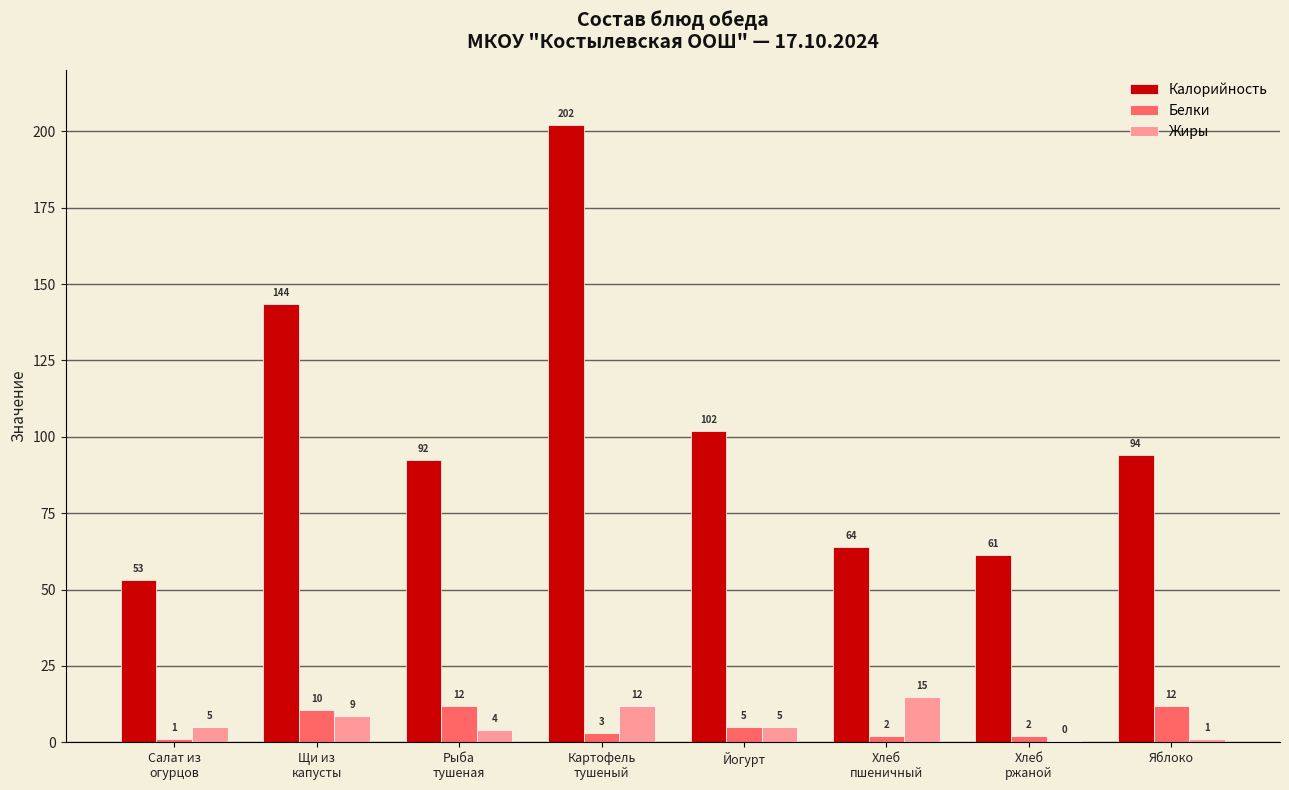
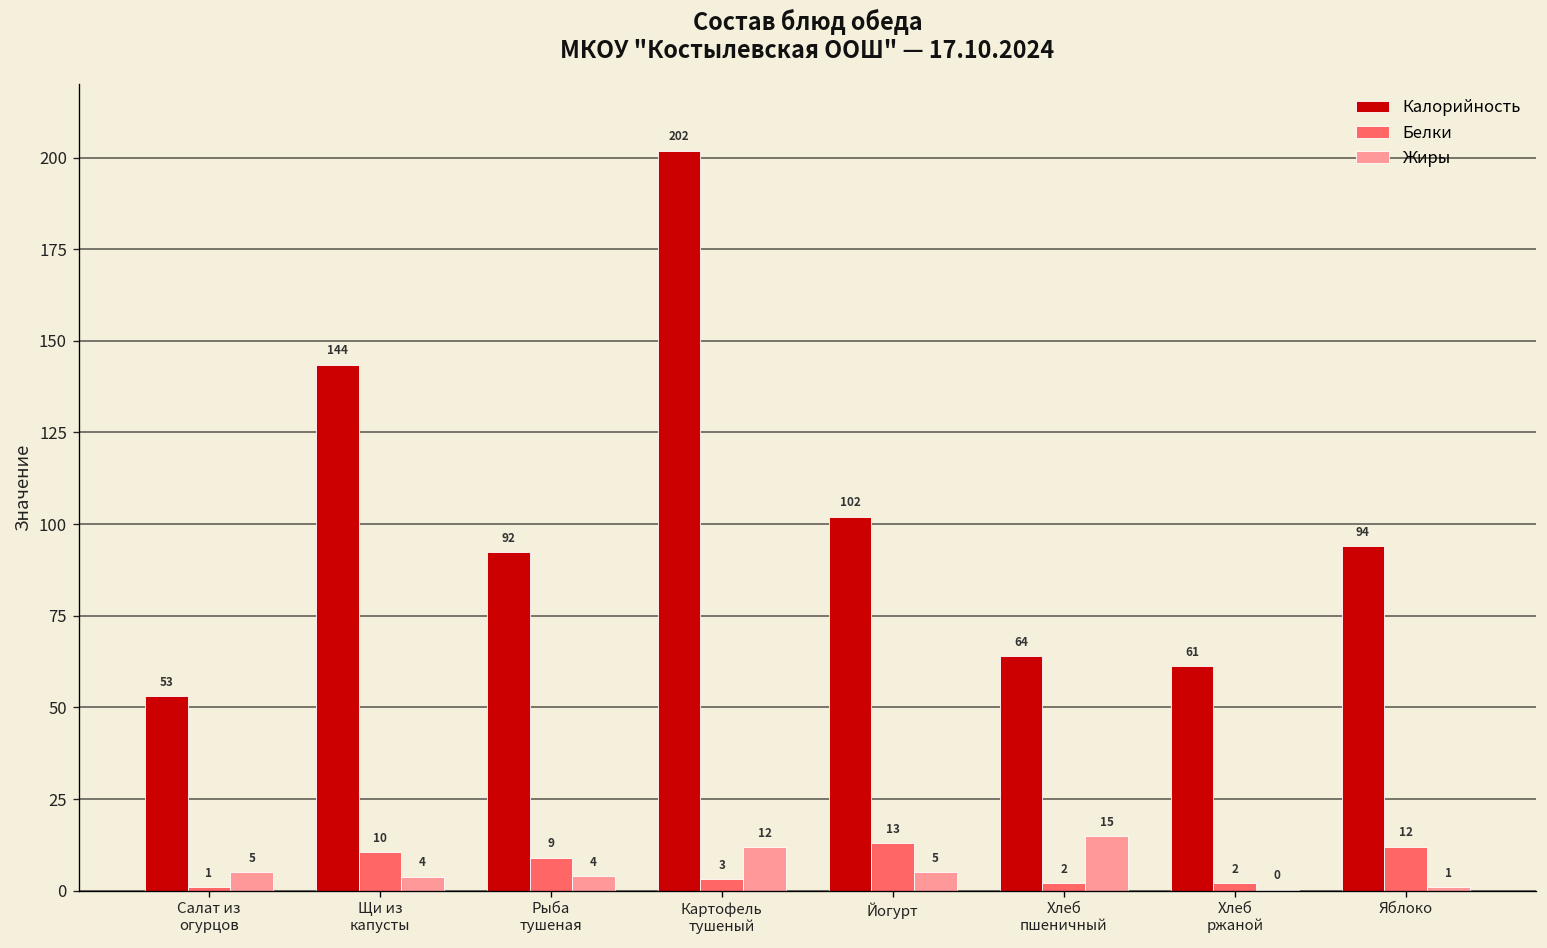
Жиры, Щи из капусты: 9 -> 4
Белки, Рыба тушеная: 12 -> 9
Белки, Йогурт: 5 -> 13
